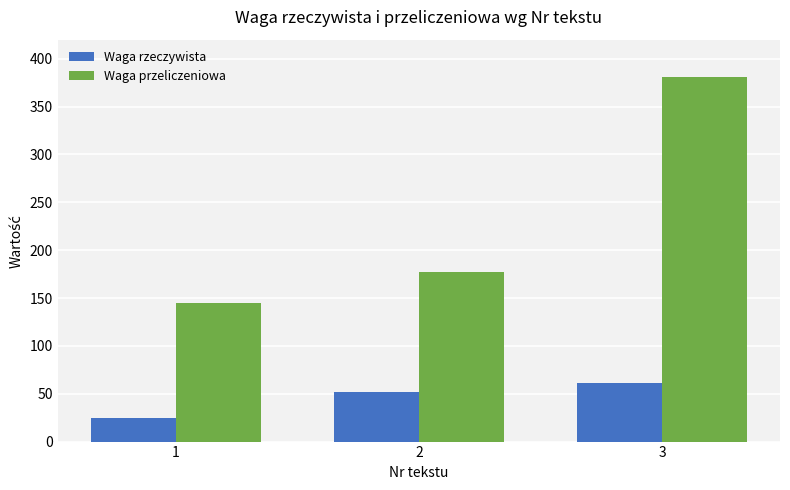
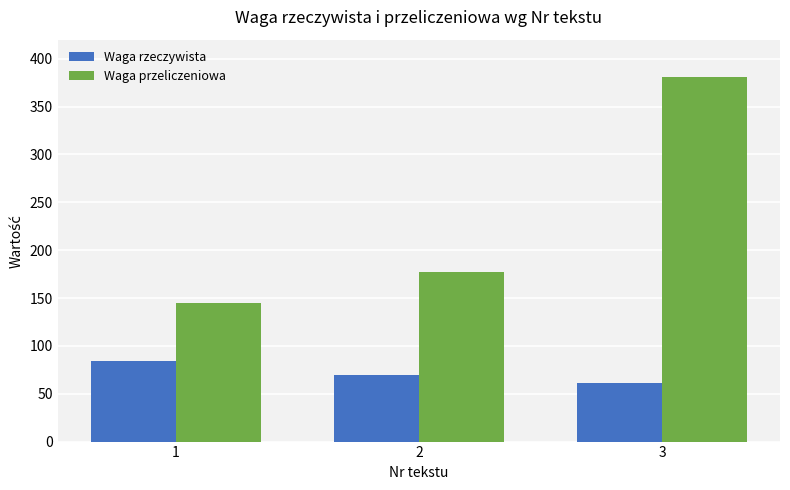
Waga rzeczywista, 1: 30 -> 80
Waga rzeczywista, 2: 50 -> 70
